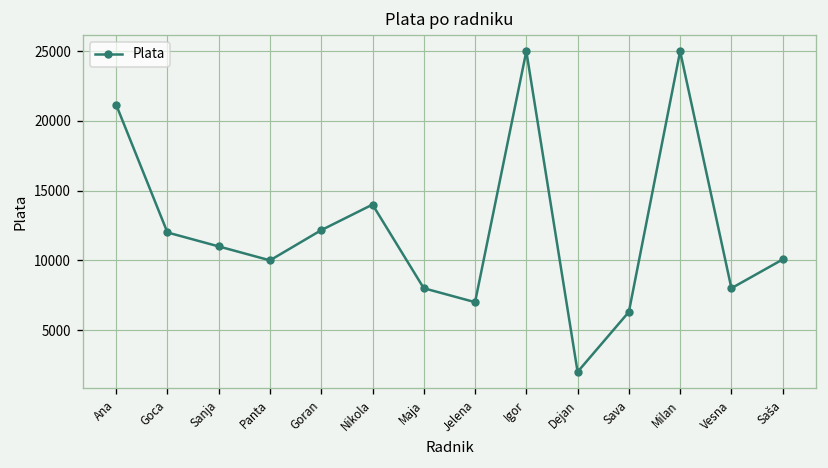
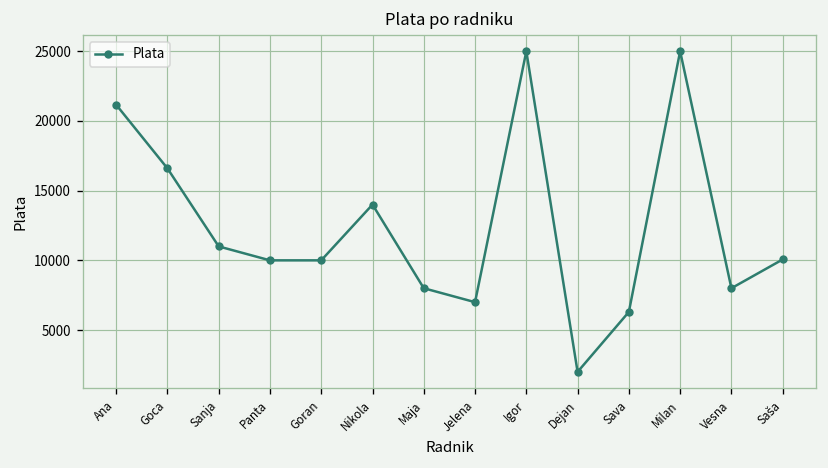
Goca: 12000 -> 16600
Goran: 12200 -> 10000
